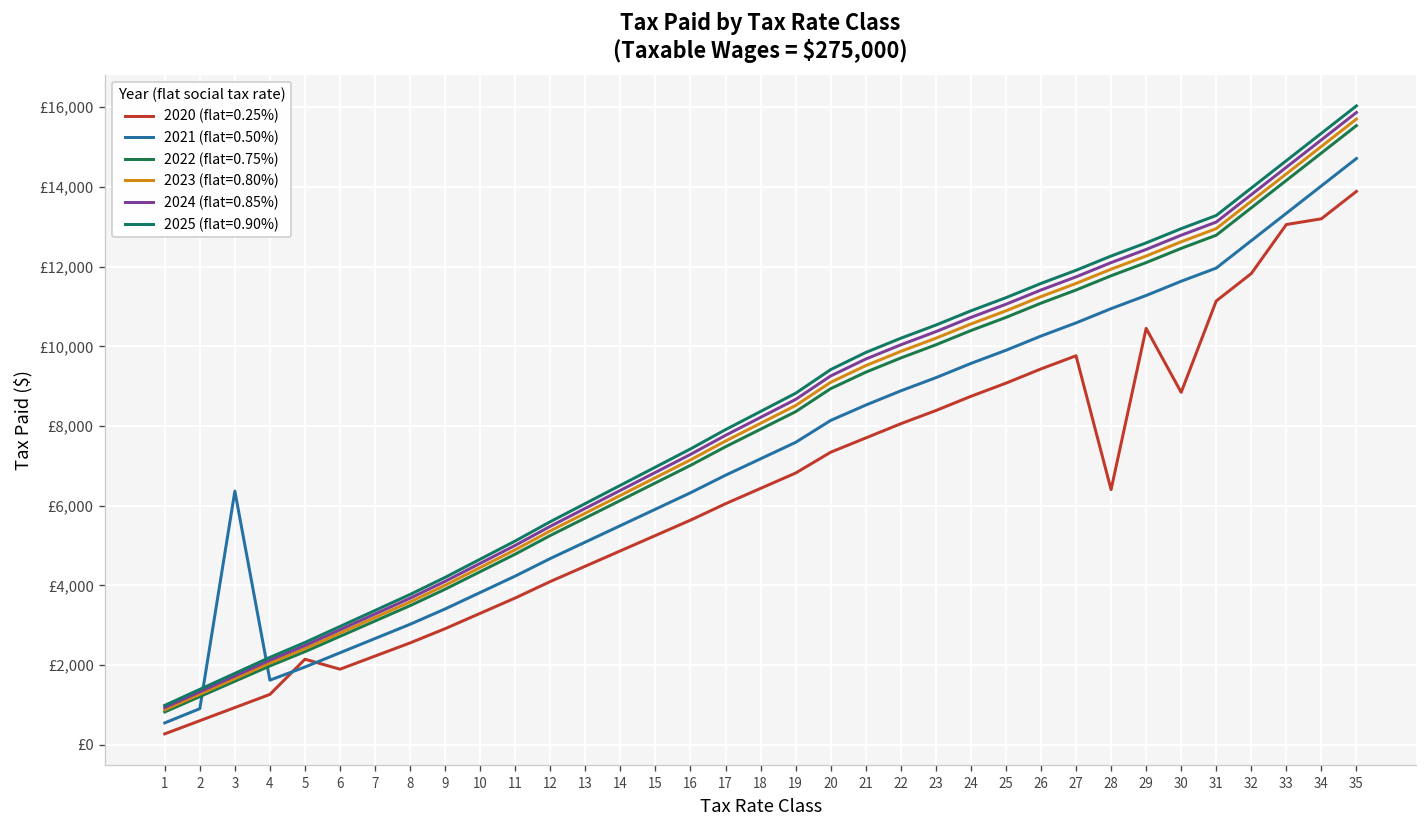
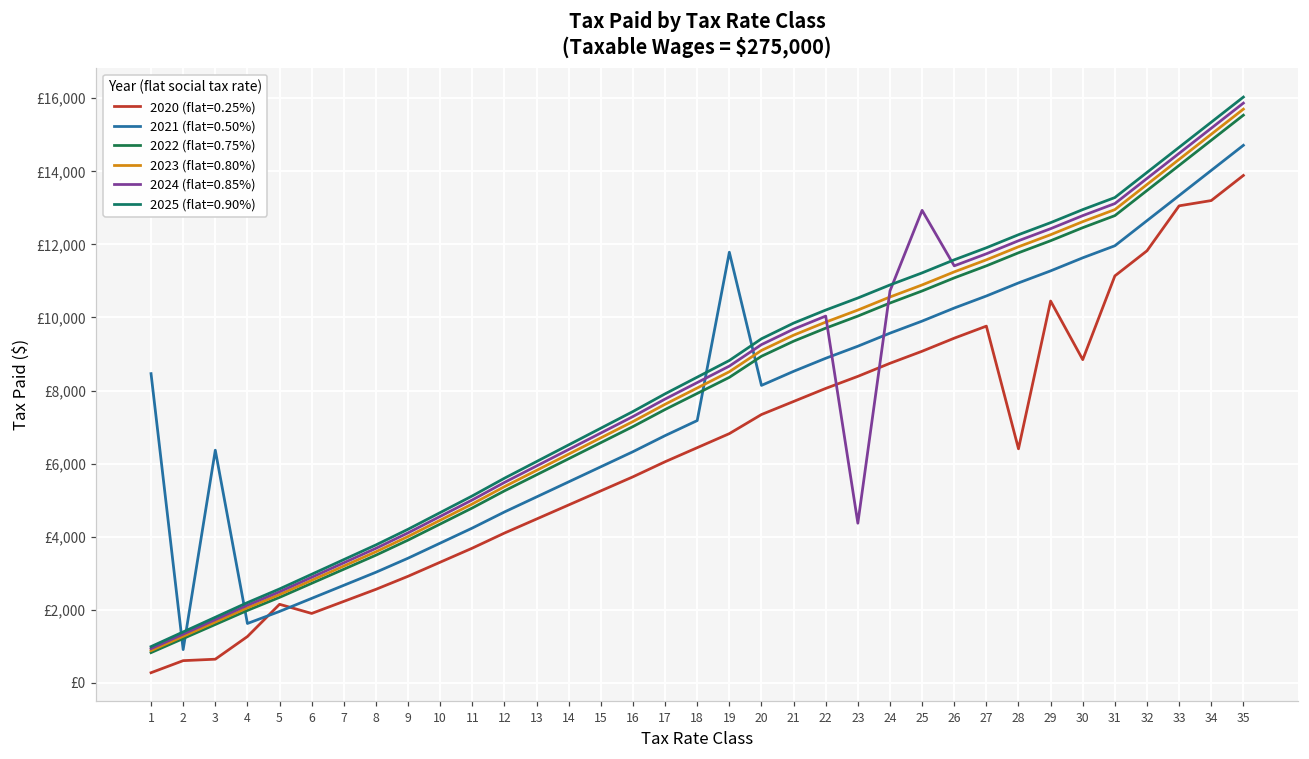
2021 (flat=0.50%), 1: £600 -> £8,500
2020 (flat=0.25%), 3: £900 -> £600
2021 (flat=0.50%), 19: £7,600 -> £11,800
2024 (flat=0.85%), 23: £10,400 -> £4,400
2024 (flat=0.85%), 25: £11,100 -> £12,900
